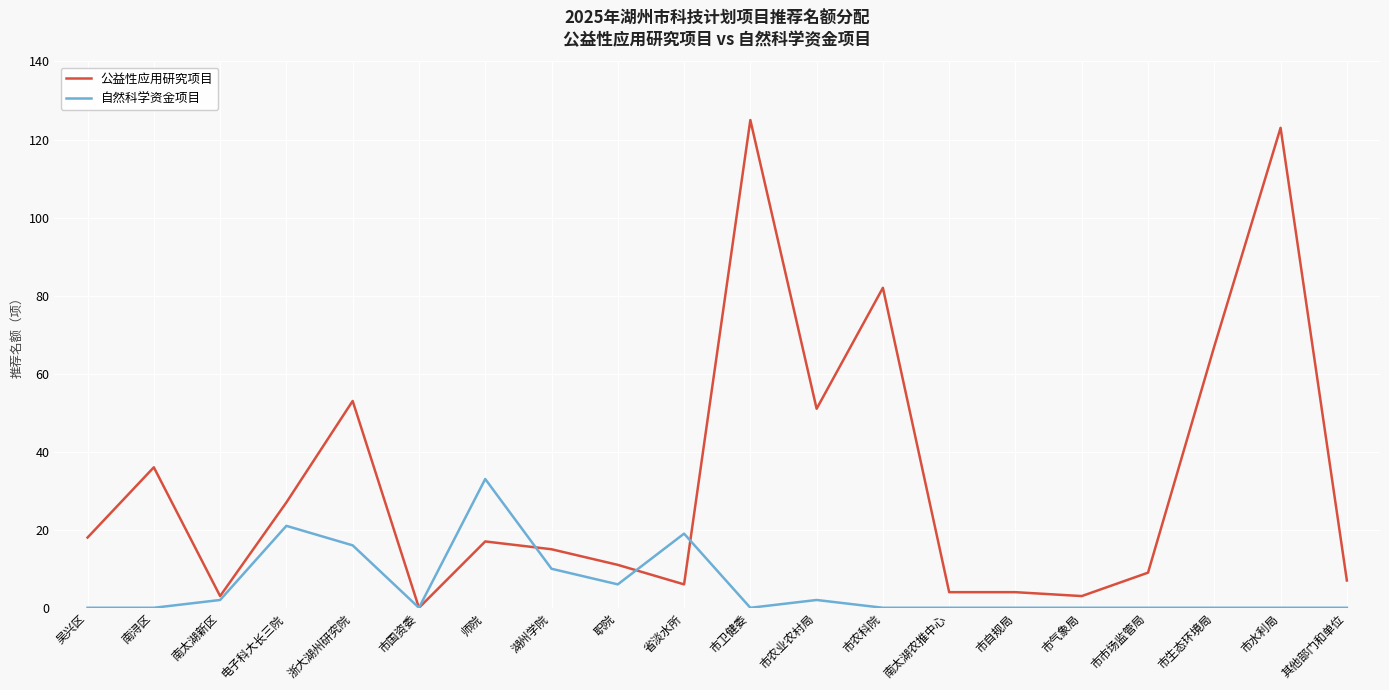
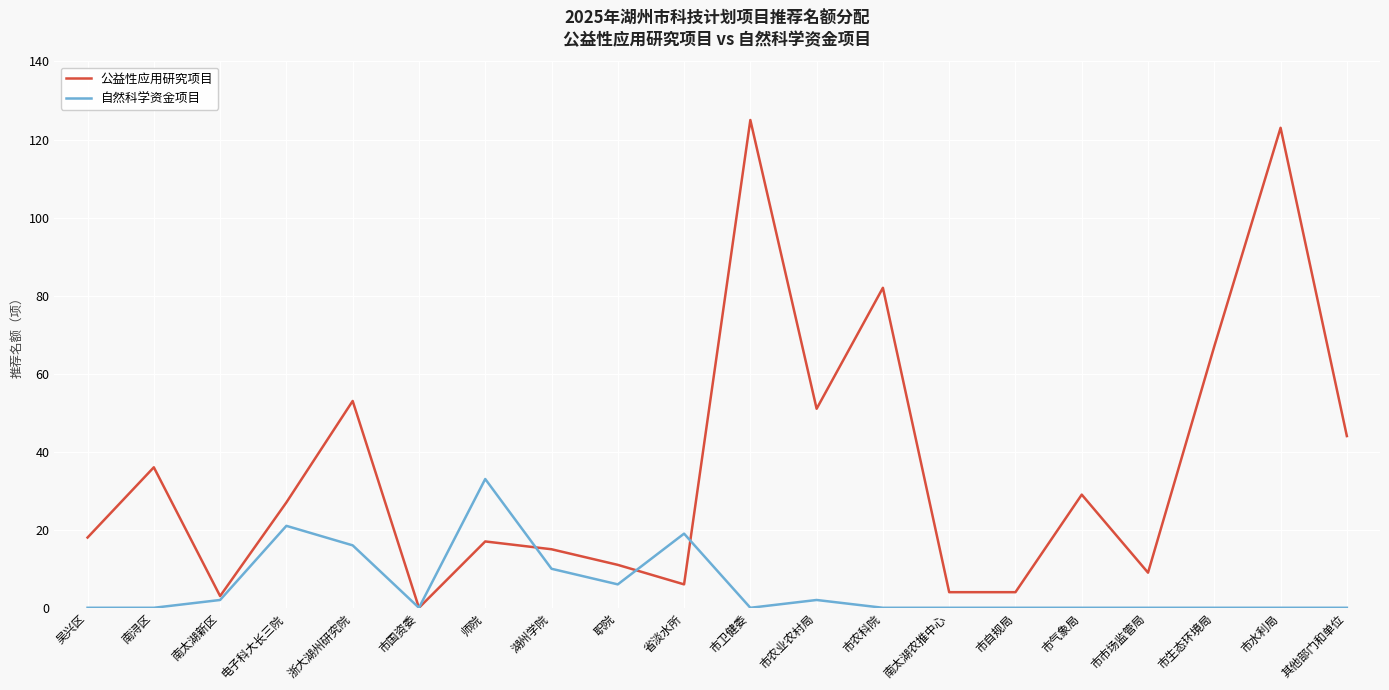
公益性应用研究项目, 市气象局: 3 -> 29
公益性应用研究项目, 其他部门和单位: 7 -> 44
